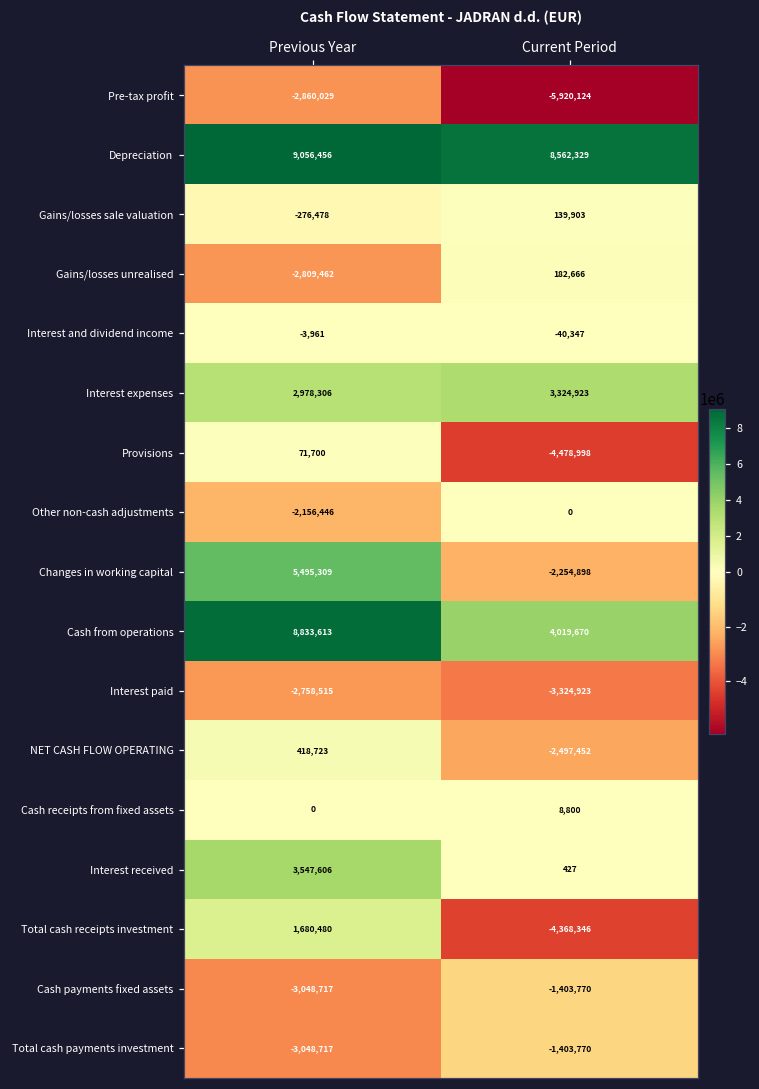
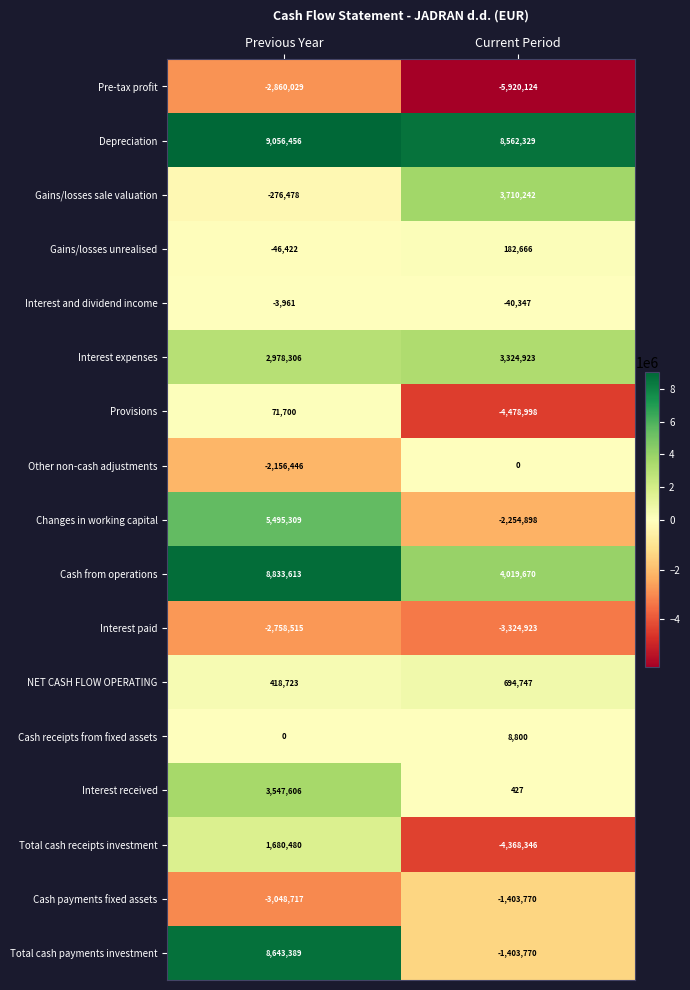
Gains/losses sale valuation, Current Period: 139,903 -> 3,710,242
Gains/losses unrealised, Previous Year: -2,809,462 -> -46,422
NET CASH FLOW OPERATING, Current Period: -2,497,452 -> 694,747
Total cash payments investment, Previous Year: -3,048,717 -> 8,643,389
